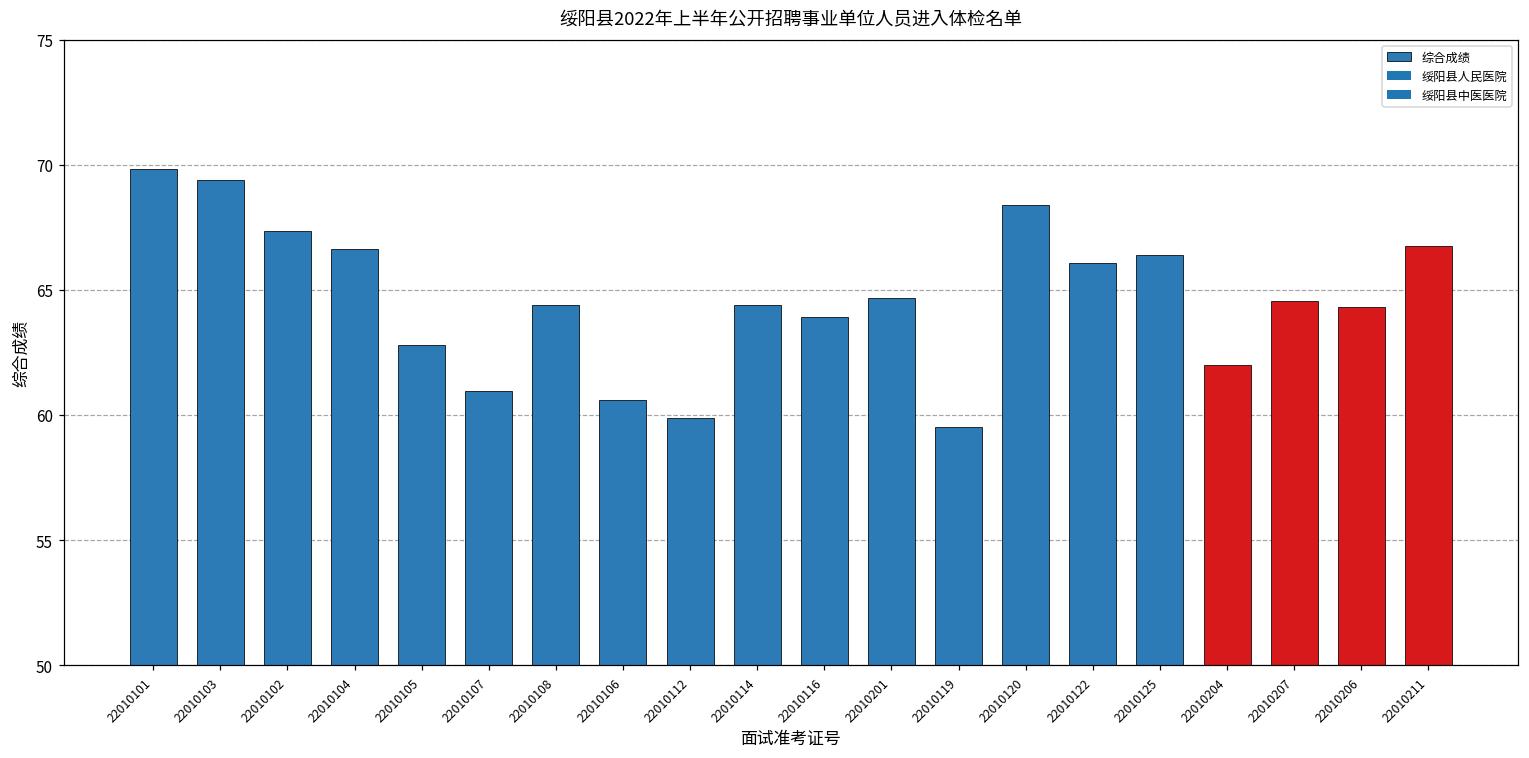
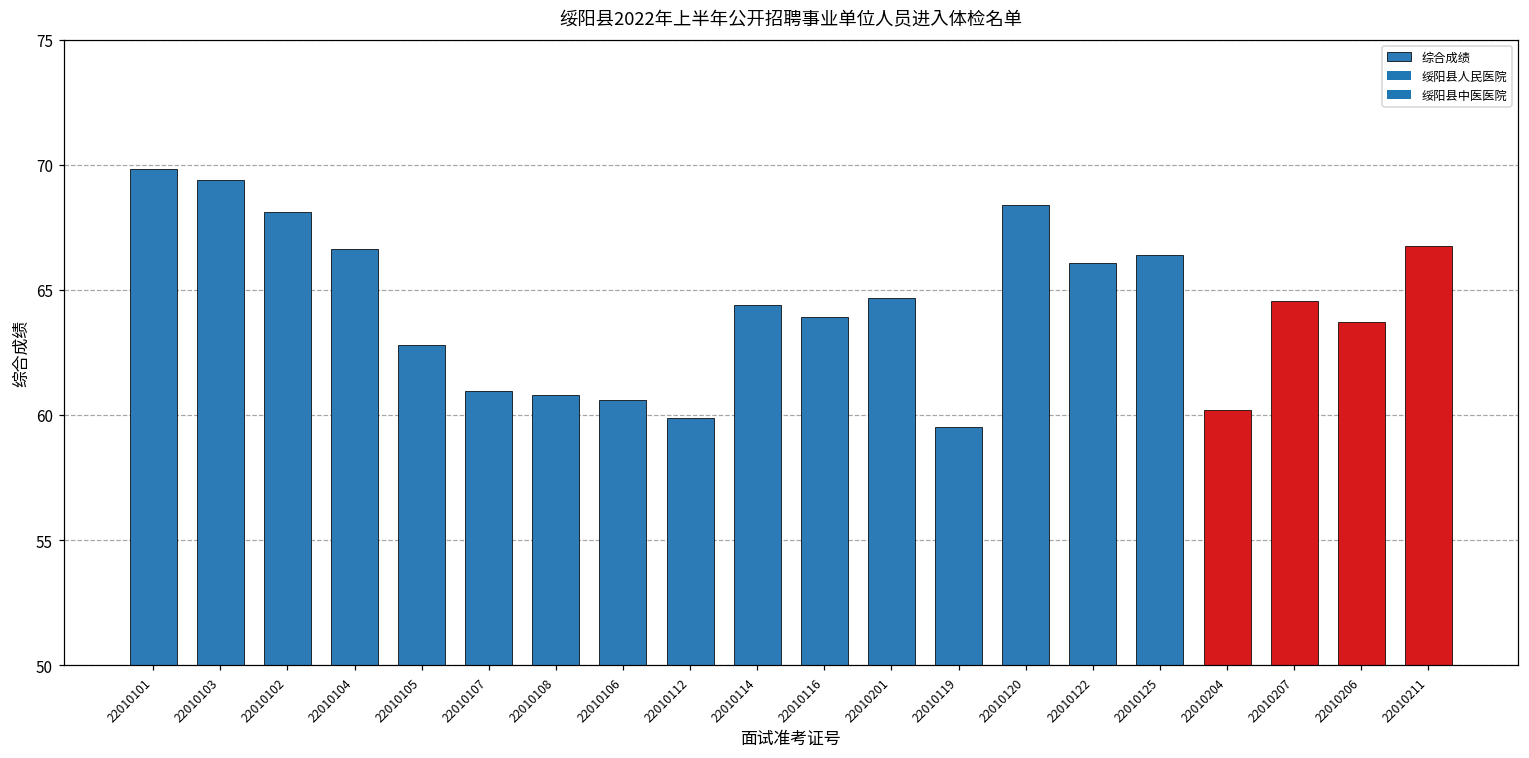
22010102: 67.4 -> 68.1
22010108: 64.4 -> 60.8
22010204: 62.0 -> 60.2
22010206: 64.3 -> 63.7
